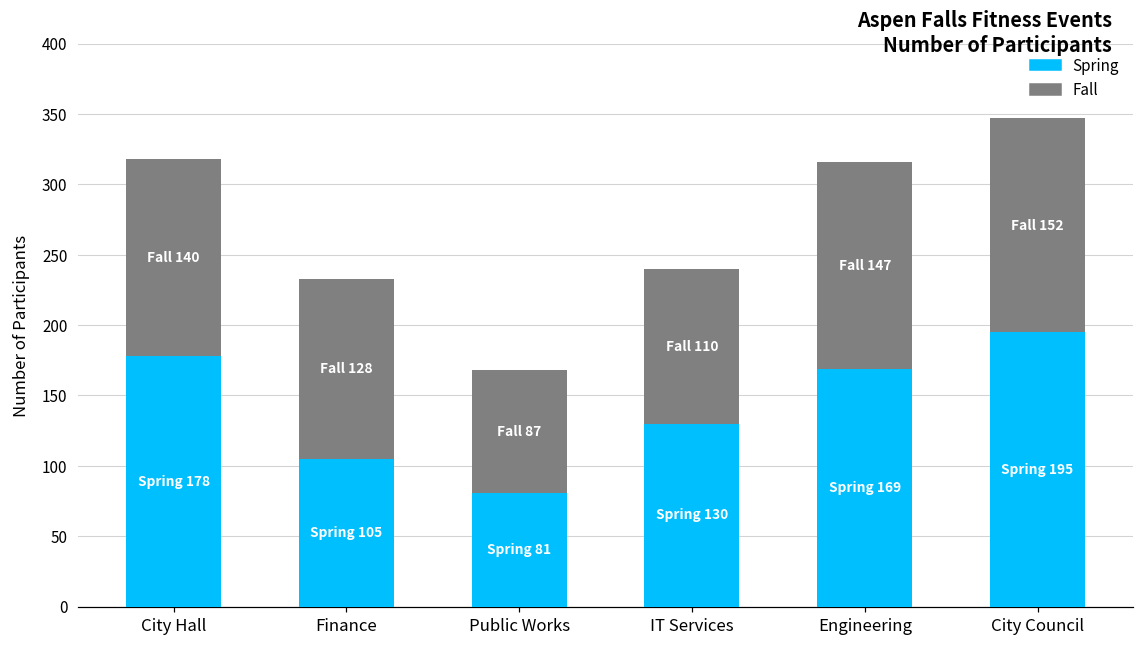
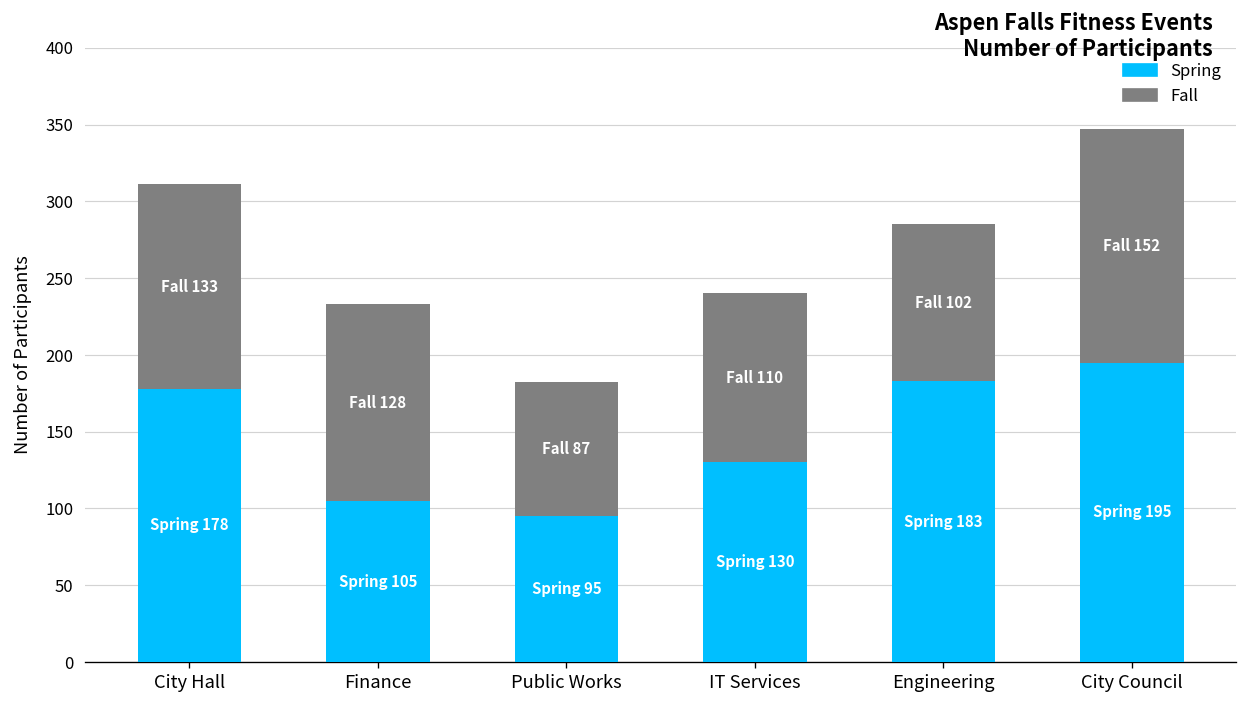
Fall, City Hall: 140 -> 133
Spring, Public Works: 81 -> 95
Spring, Engineering: 169 -> 183
Fall, Engineering: 147 -> 102
